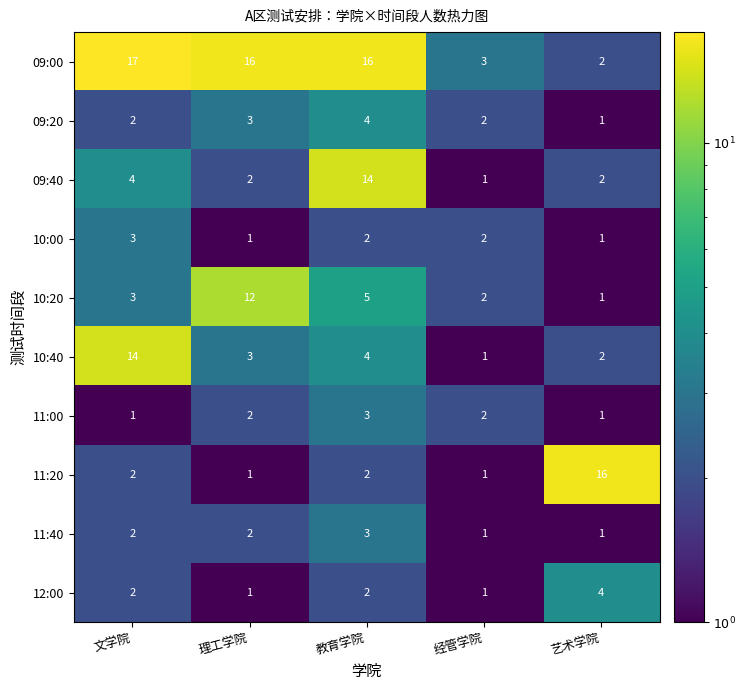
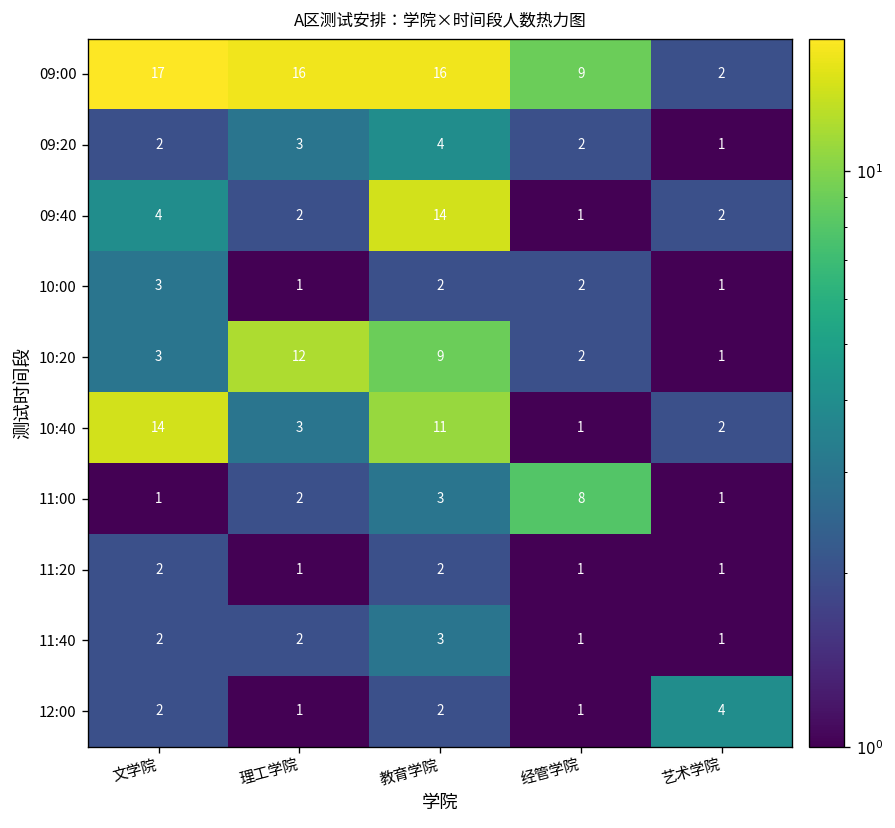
09:00, 经管学院: 3 -> 9
10:20, 教育学院: 5 -> 9
10:40, 教育学院: 4 -> 11
11:00, 经管学院: 2 -> 8
11:20, 艺术学院: 16 -> 1
